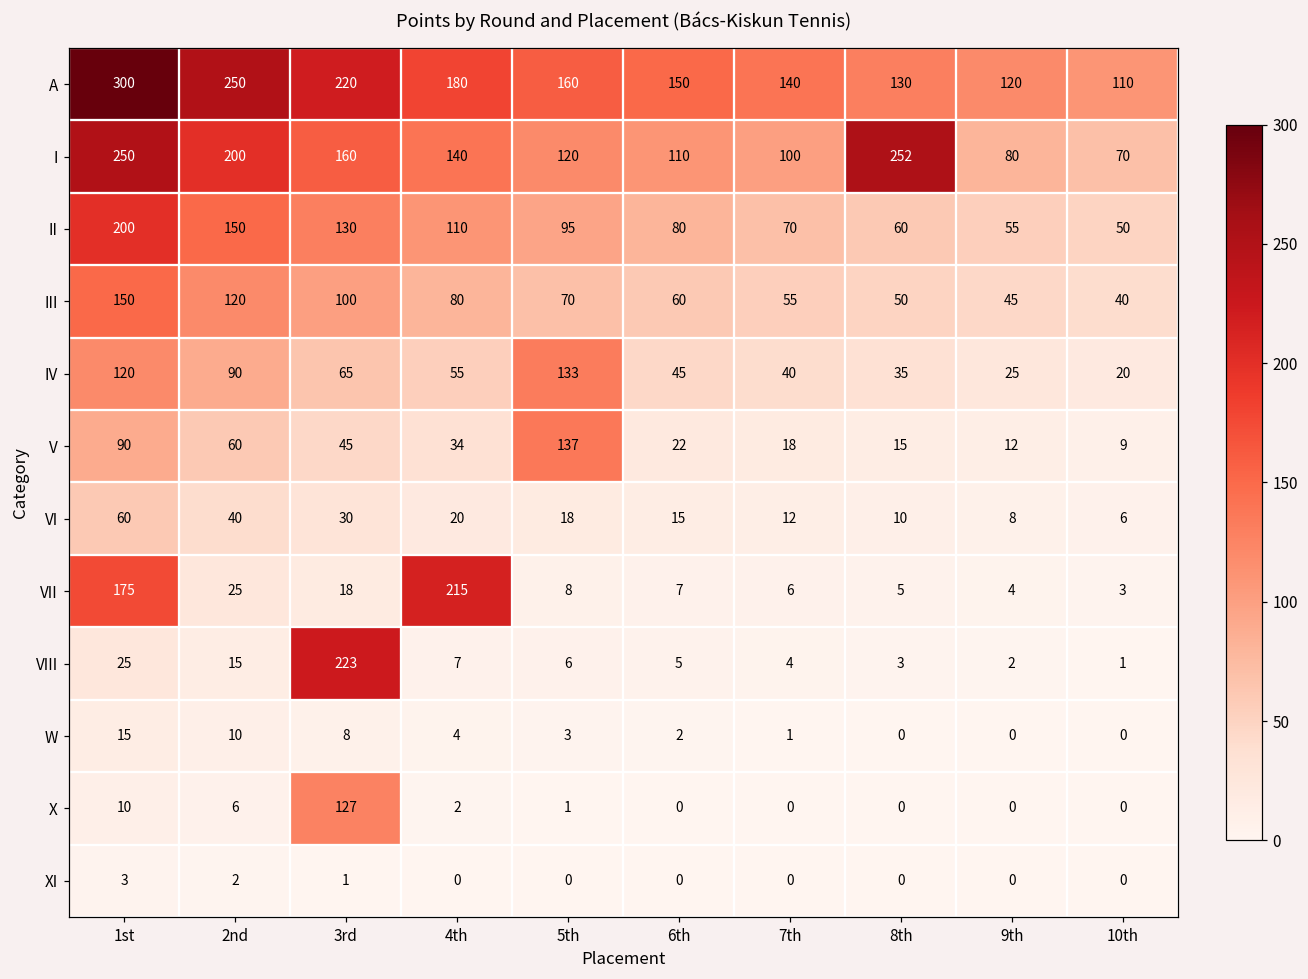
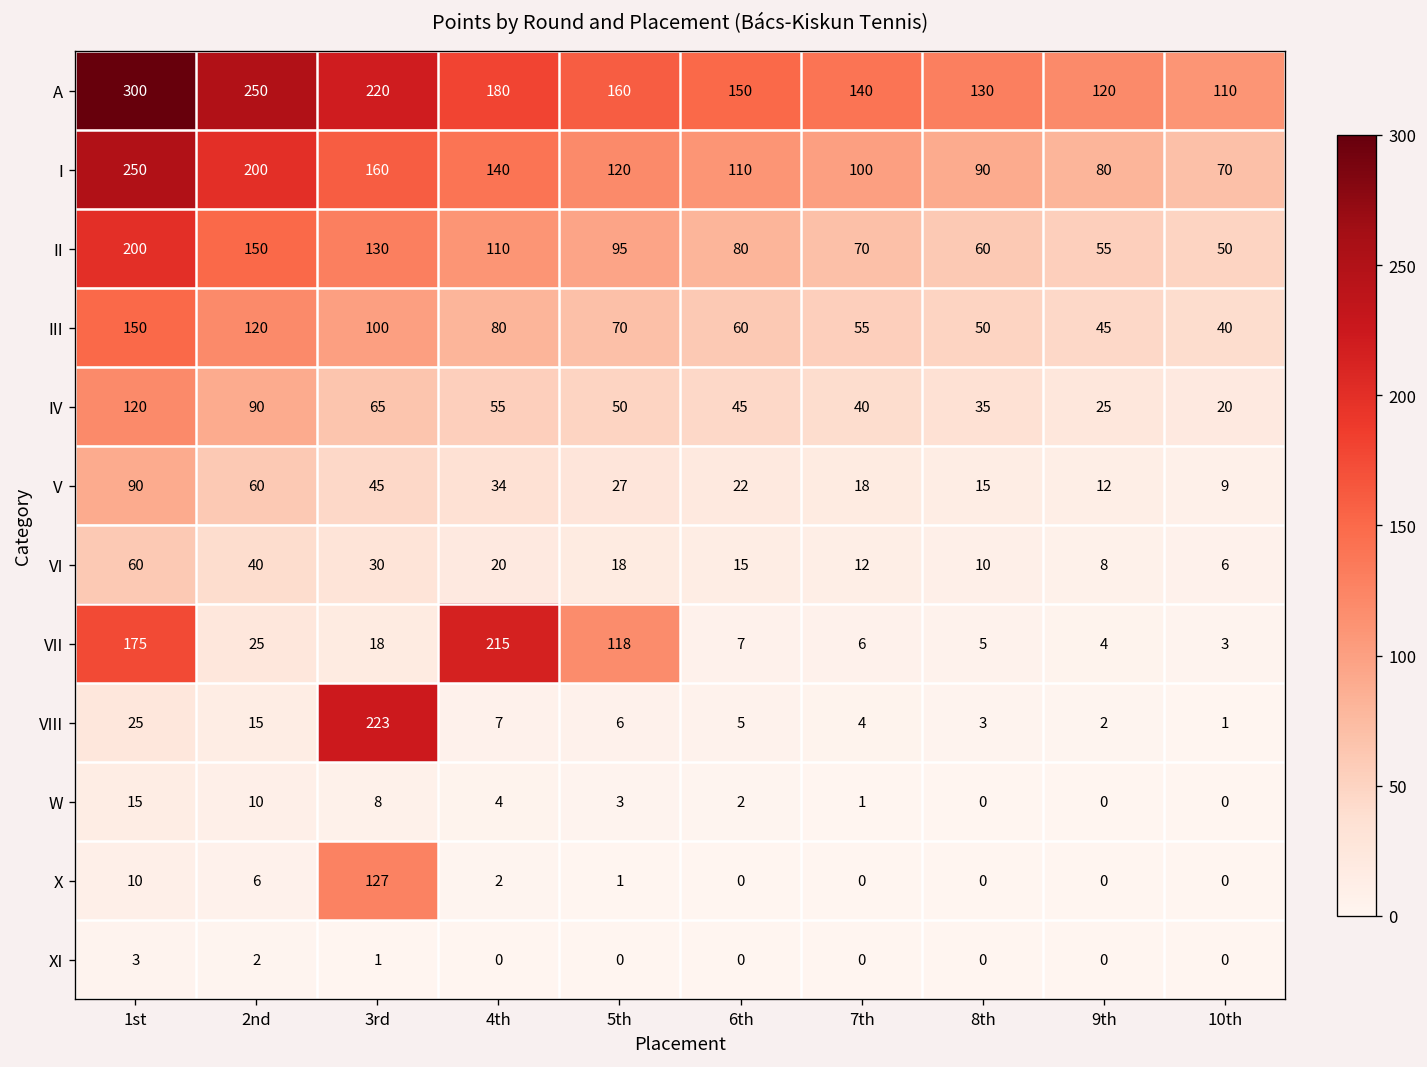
I, 8th: 252 -> 90
IV, 5th: 133 -> 50
V, 5th: 137 -> 27
VII, 5th: 8 -> 118
